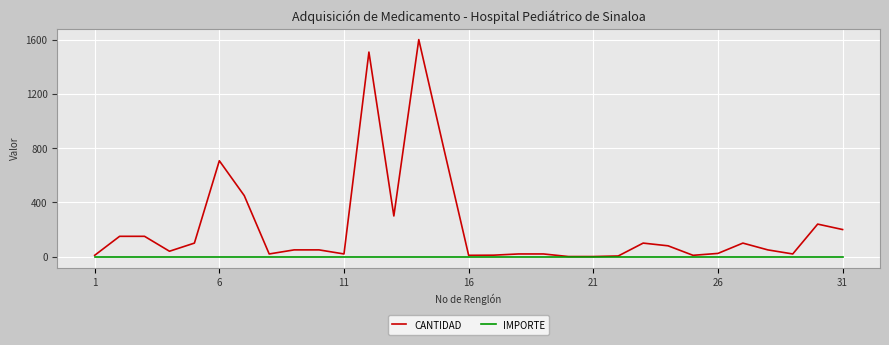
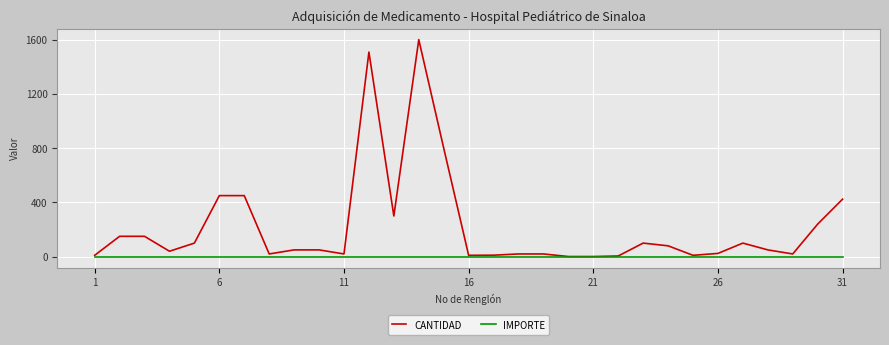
CANTIDAD, 6: 710 -> 450
CANTIDAD, 31: 200 -> 420
